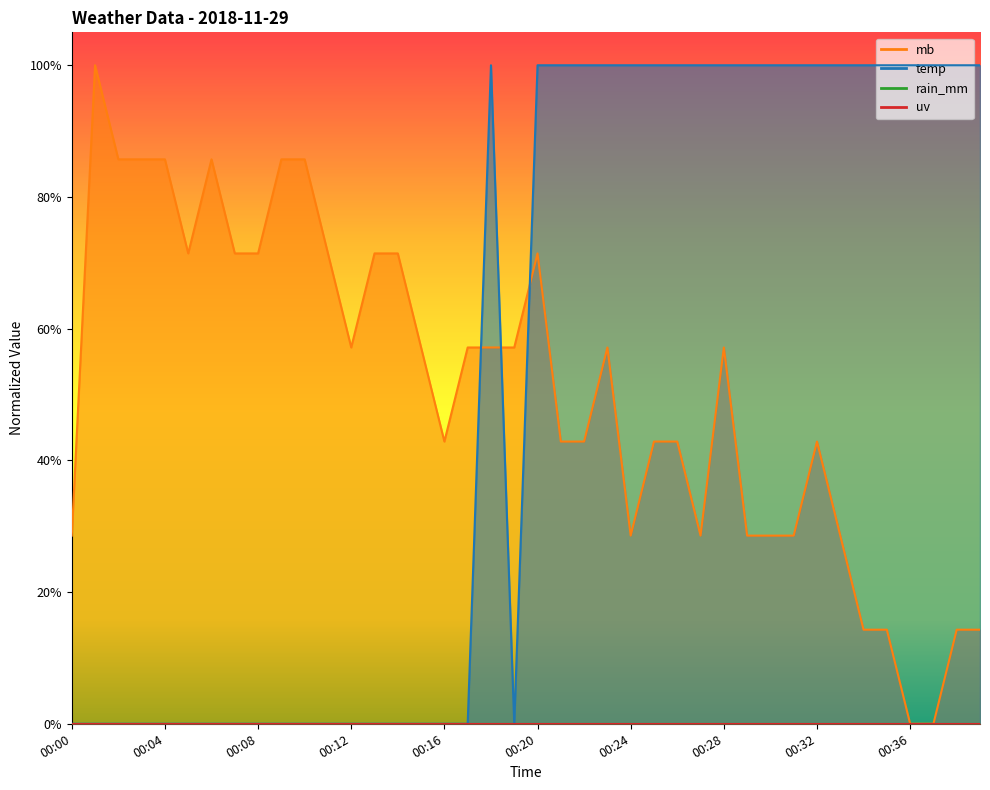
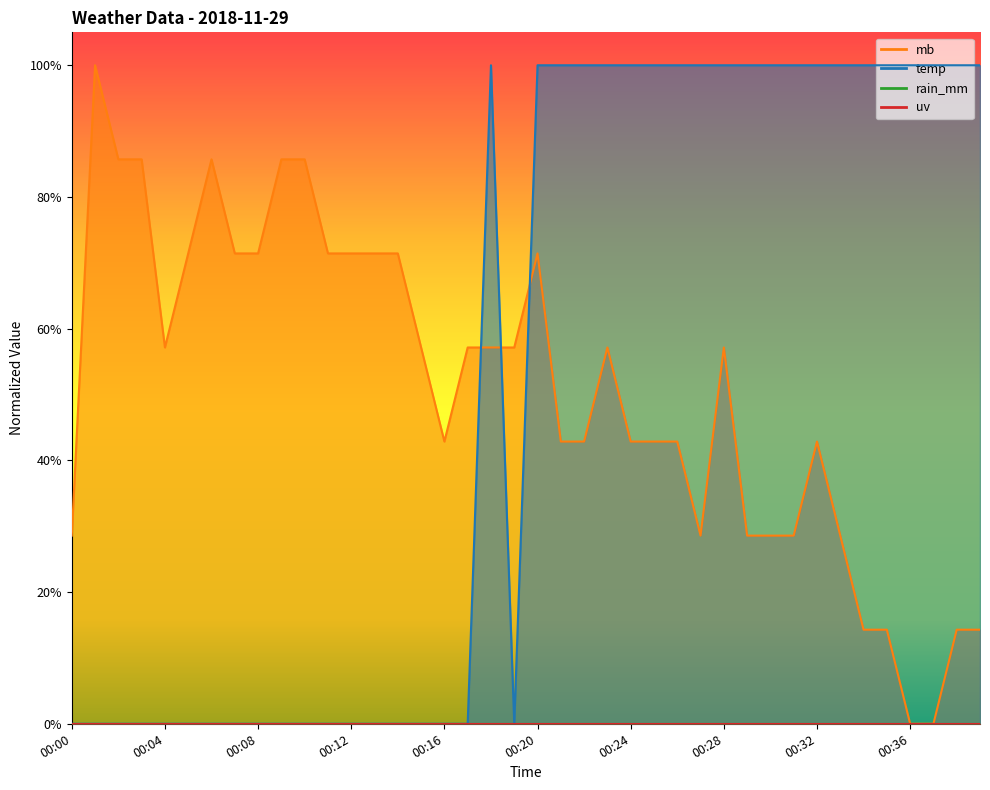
mb, 00:04: 86% -> 57%
mb, 00:12: 57% -> 71%
mb, 00:24: 29% -> 43%
